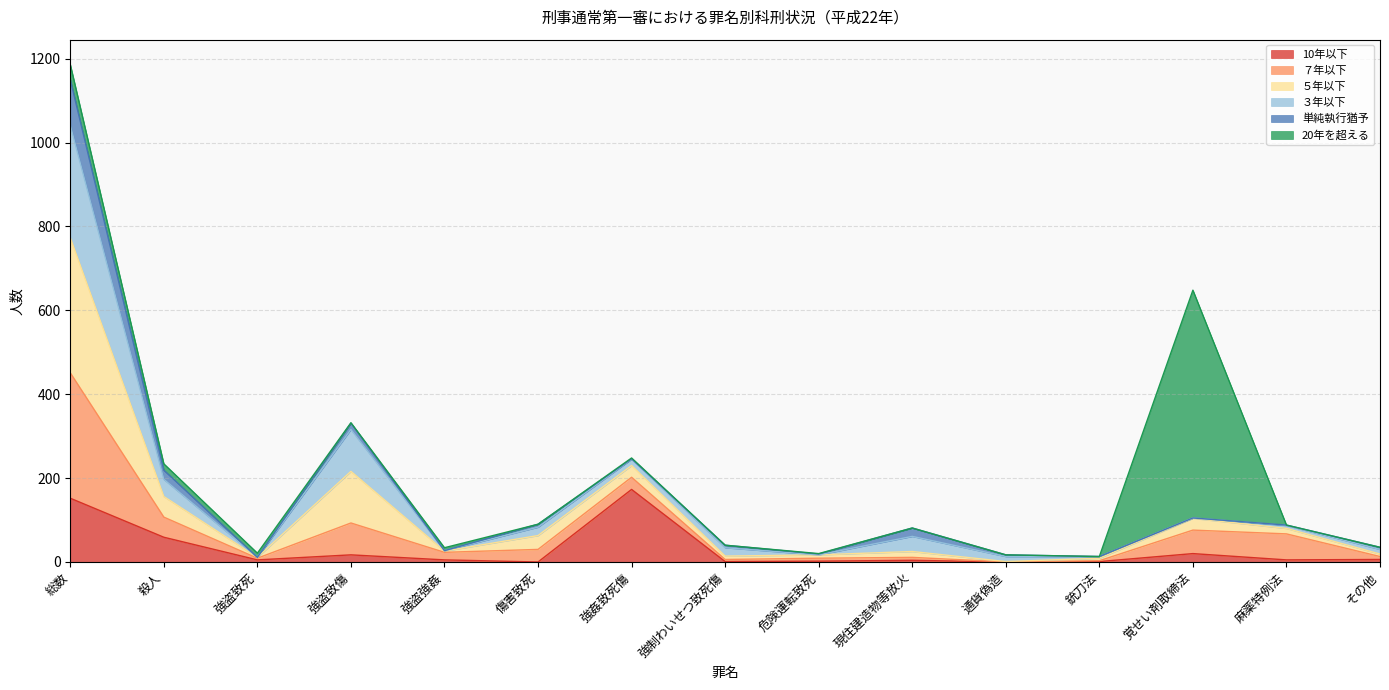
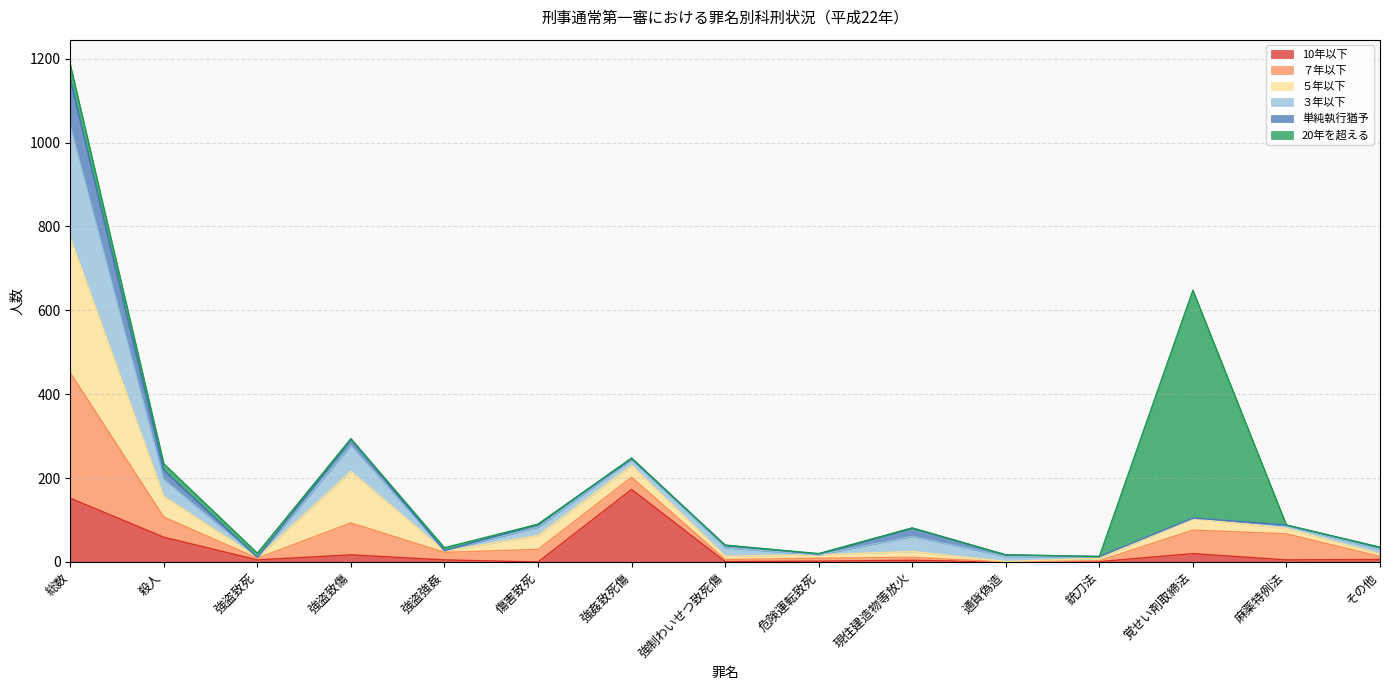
３年以下, 強盗致傷: 100 -> 60
